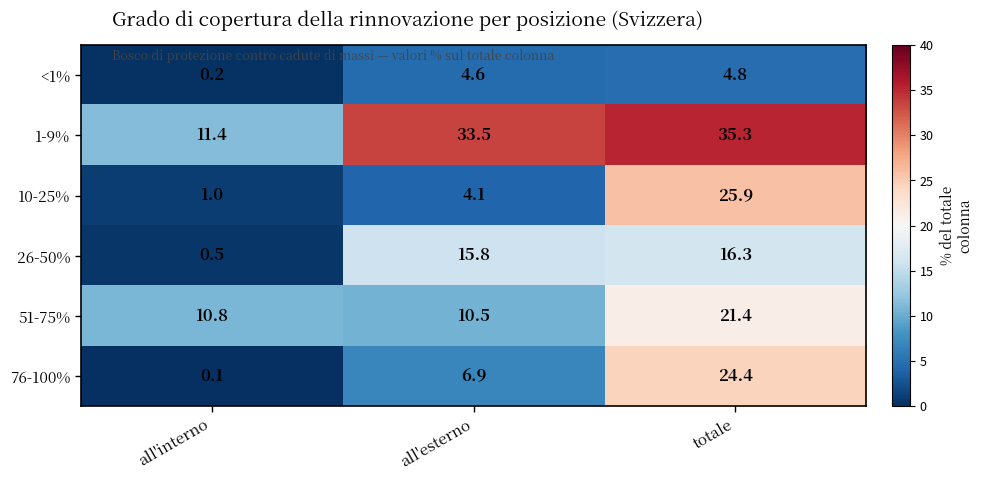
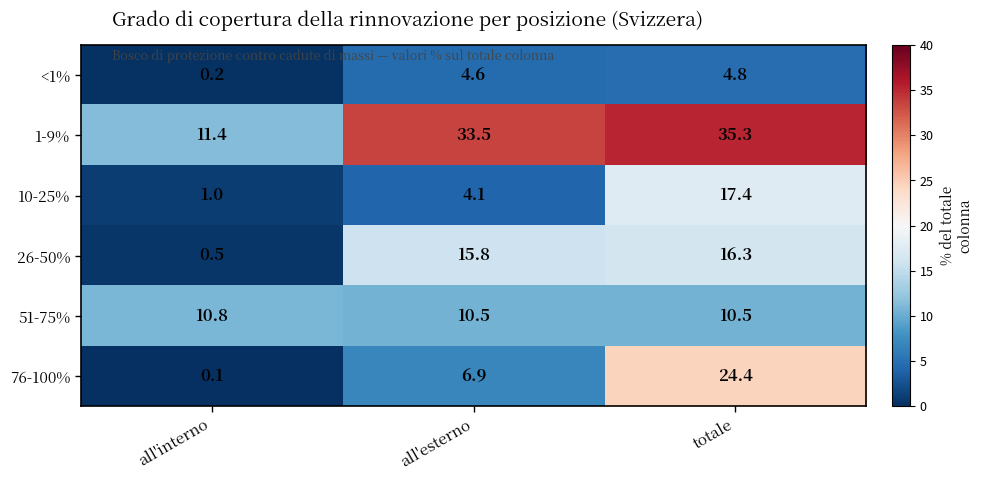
10-25%, totale: 25.9 -> 17.4
51-75%, totale: 21.4 -> 10.5
